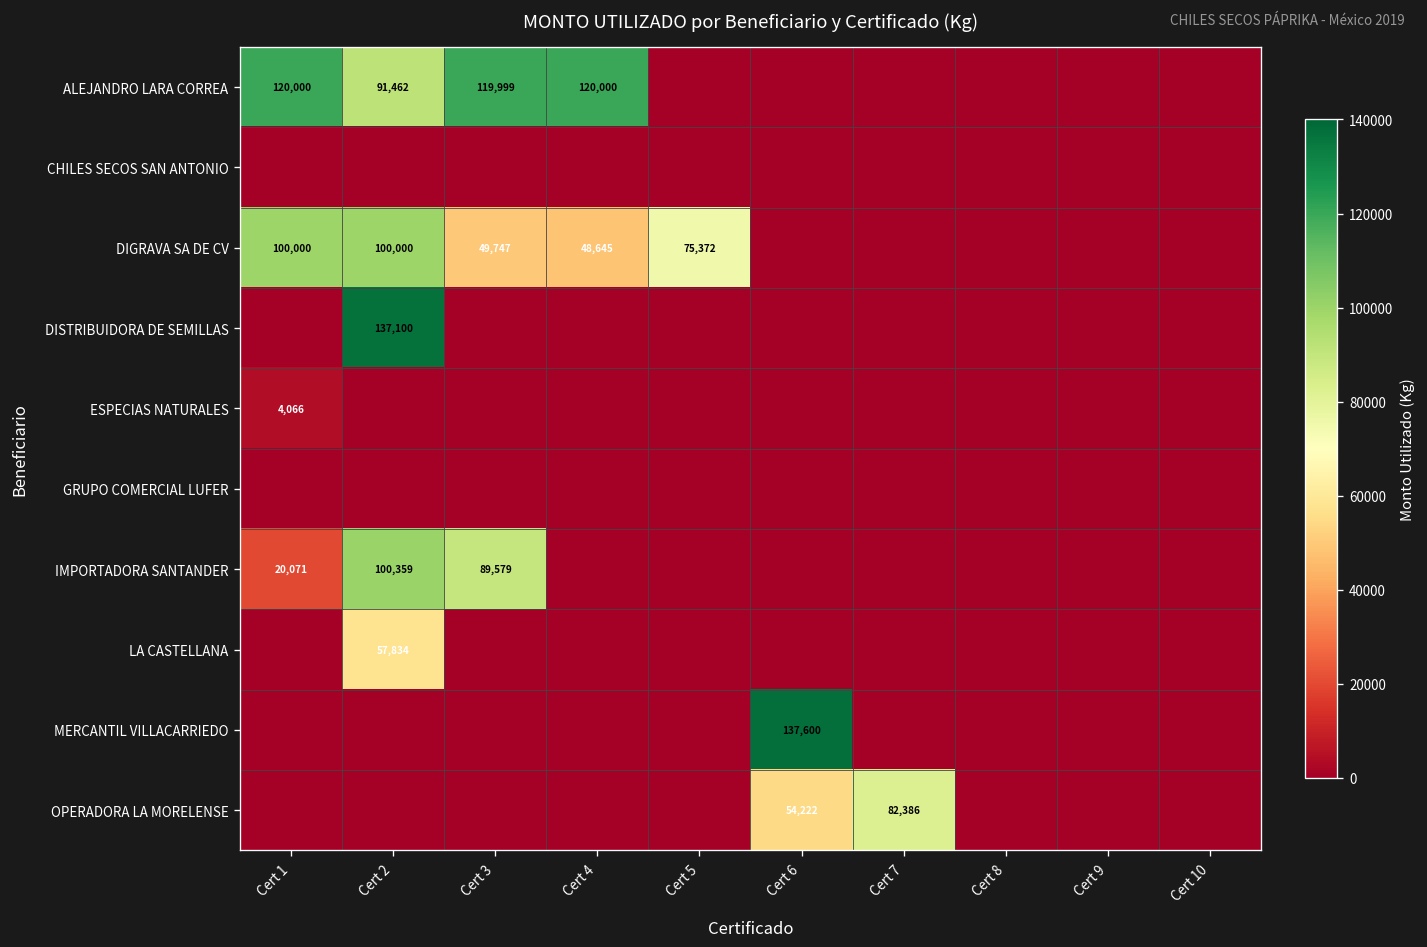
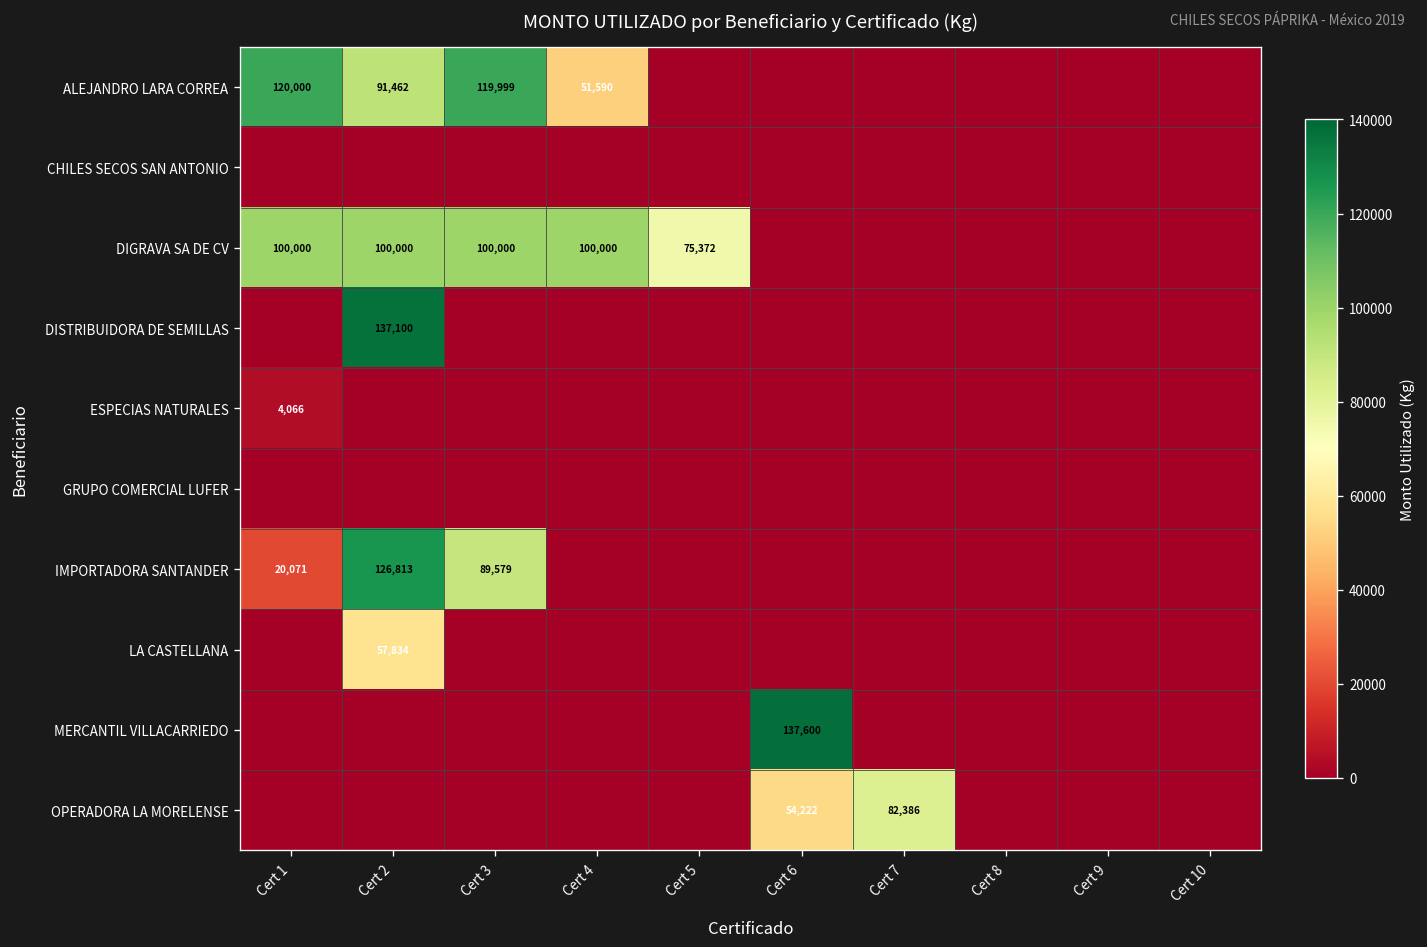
ALEJANDRO LARA CORREA, Cert 4: 120,000 -> 51,590
DIGRAVA SA DE CV, Cert 3: 49,747 -> 100,000
DIGRAVA SA DE CV, Cert 4: 48,645 -> 100,000
IMPORTADORA SANTANDER, Cert 2: 100,359 -> 126,813
